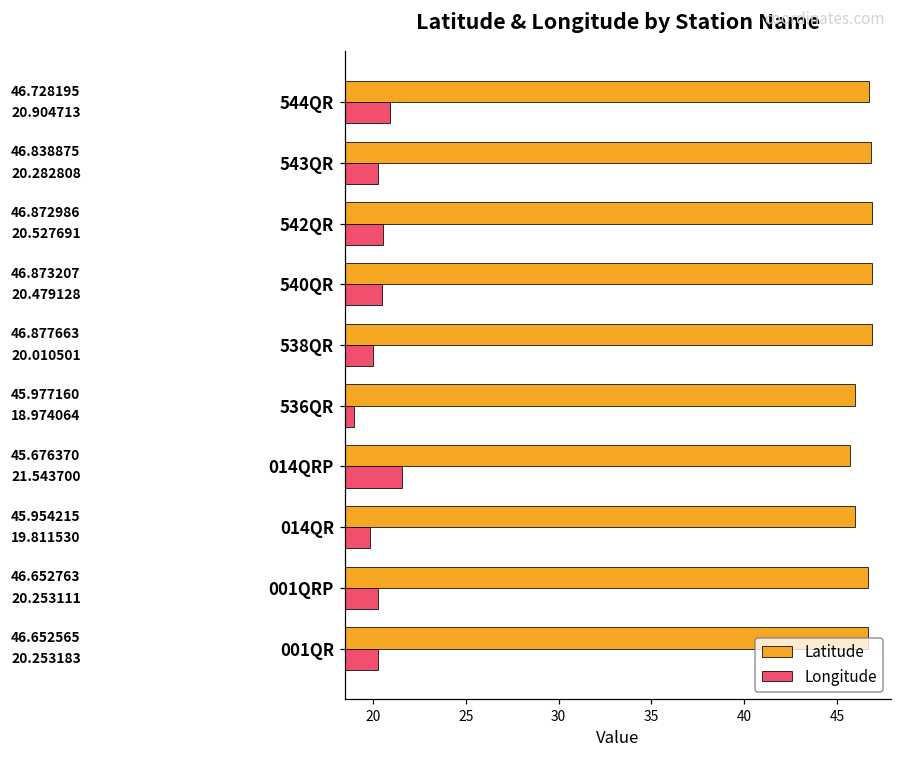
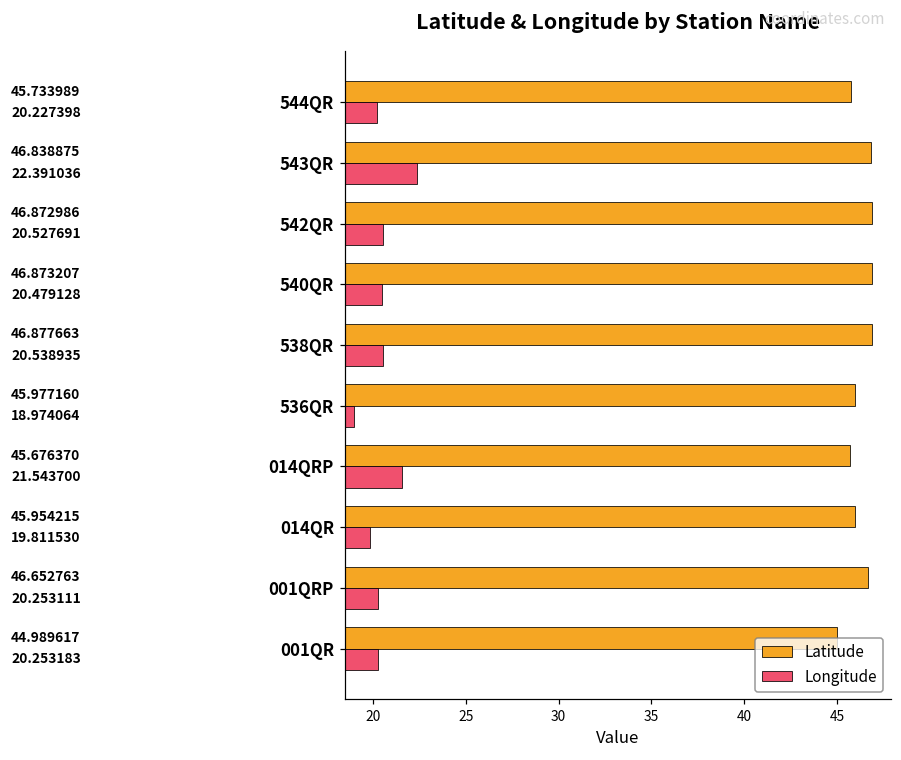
Latitude, 544QR: 46.728195 -> 45.733989
Longitude, 544QR: 20.904713 -> 20.227398
Longitude, 543QR: 20.282808 -> 22.391036
Longitude, 538QR: 20.010501 -> 20.538935
Latitude, 001QR: 46.652565 -> 44.989617
